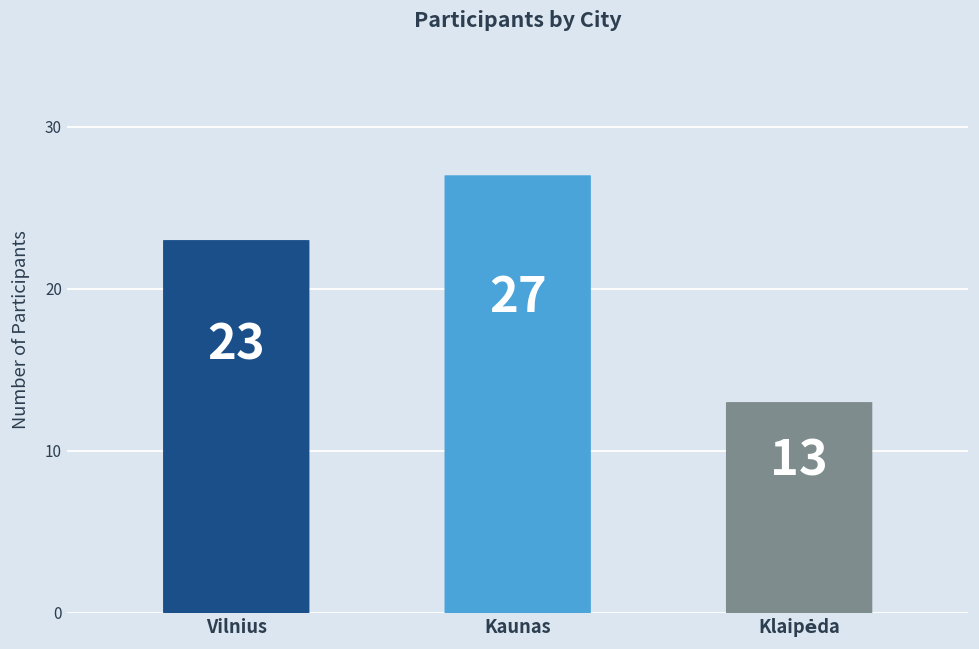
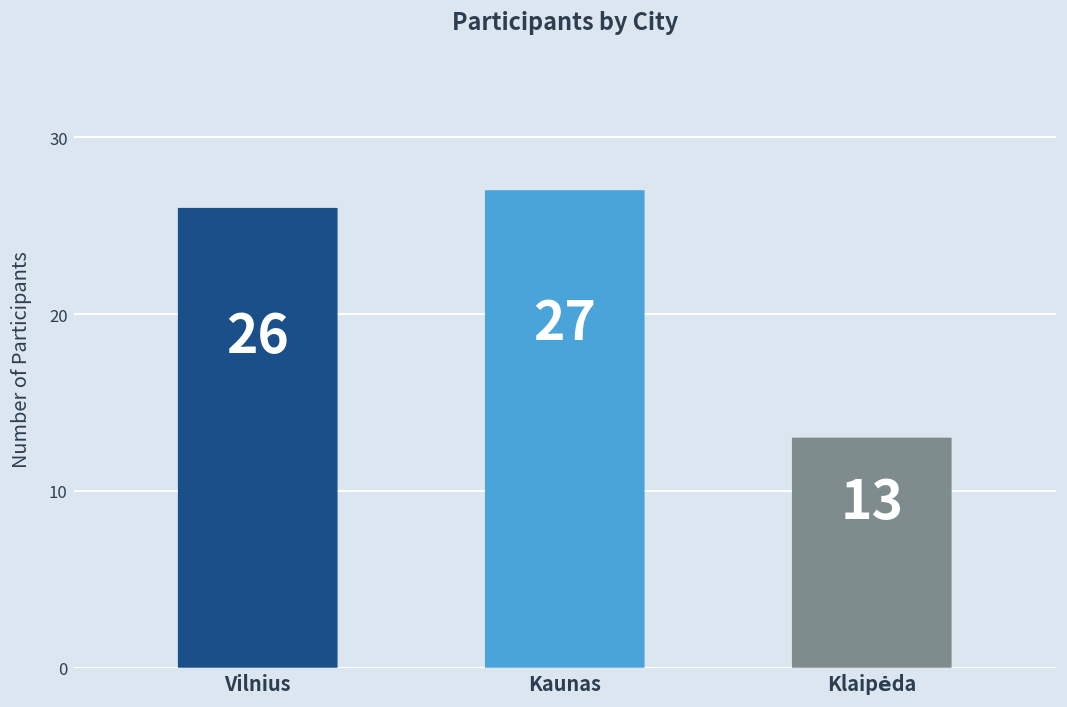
Vilnius: 23 -> 26
